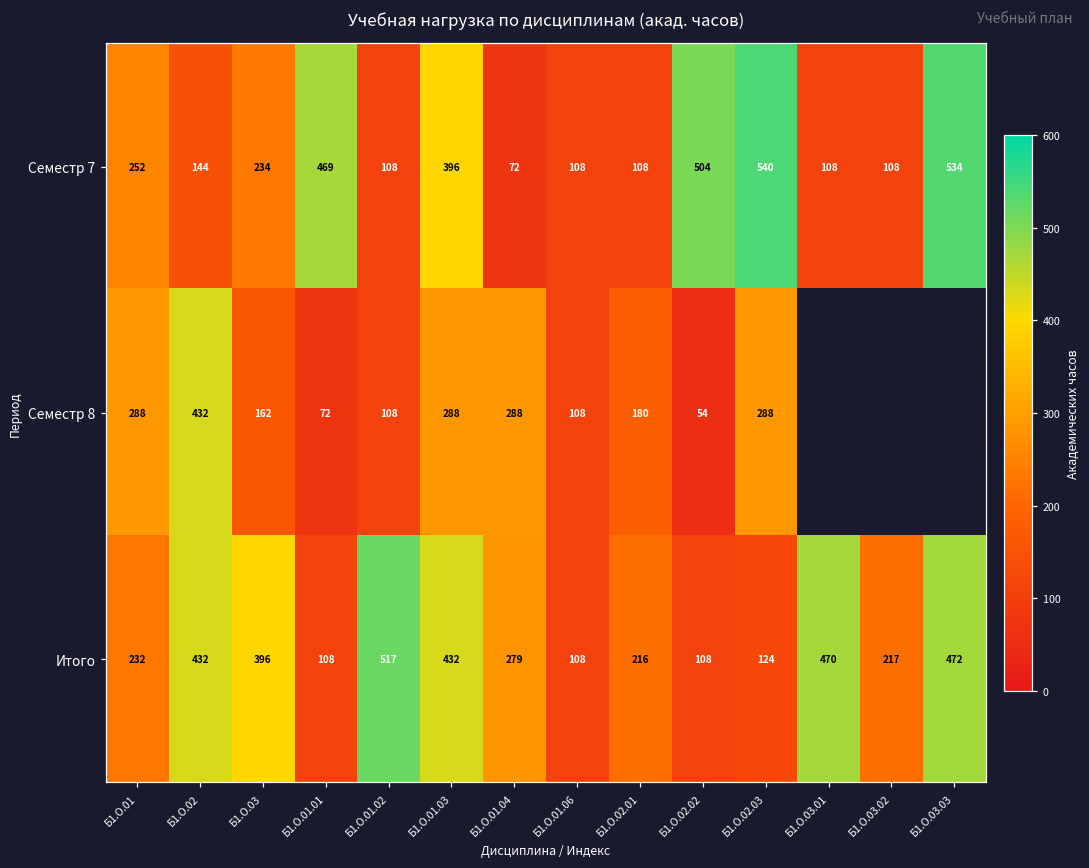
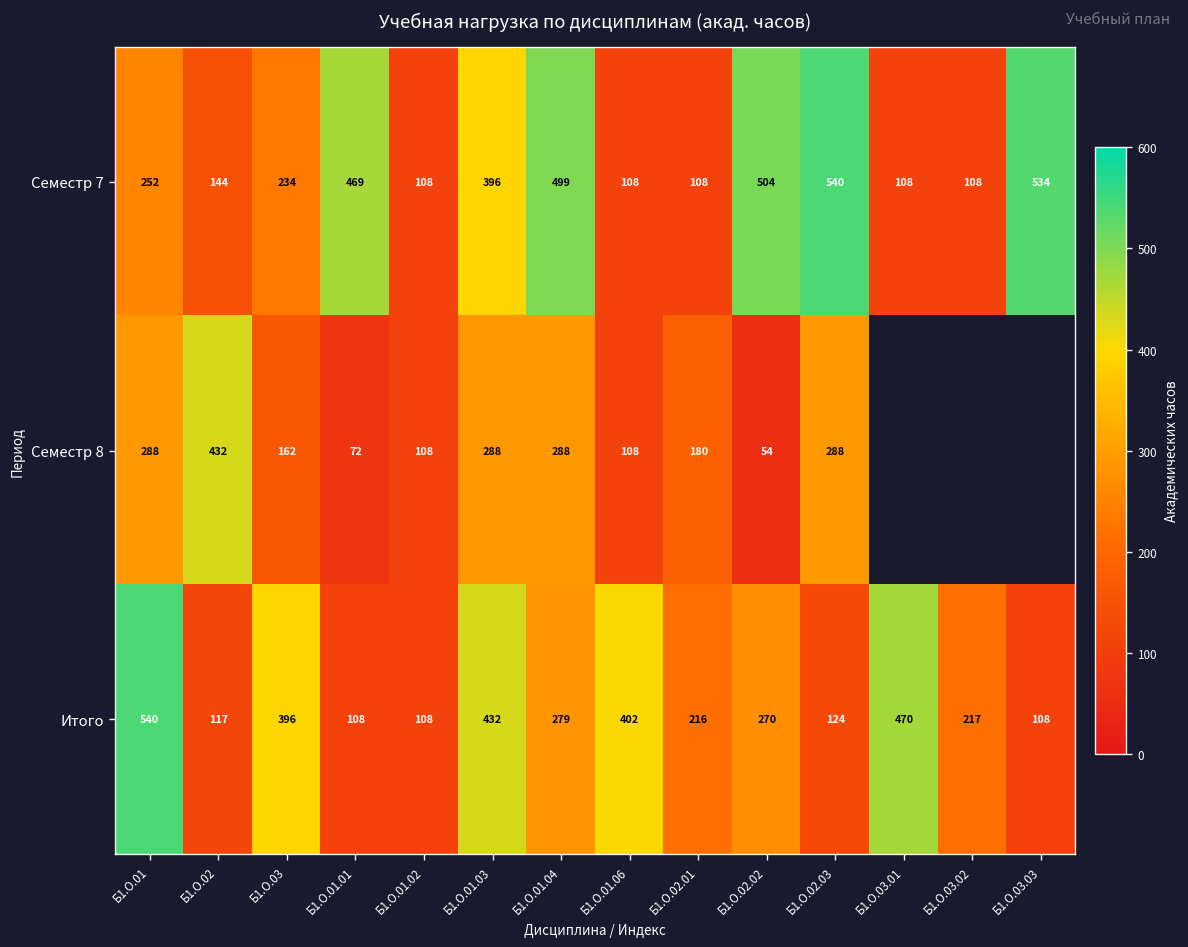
Семестр 7, Б1.О.01.04: 72 -> 499
Итого, Б1.О.01: 232 -> 540
Итого, Б1.О.02: 432 -> 117
Итого, Б1.О.01.02: 517 -> 108
Итого, Б1.О.01.06: 108 -> 402
Итого, Б1.О.02.02: 108 -> 270
Итого, Б1.О.03.03: 472 -> 108
